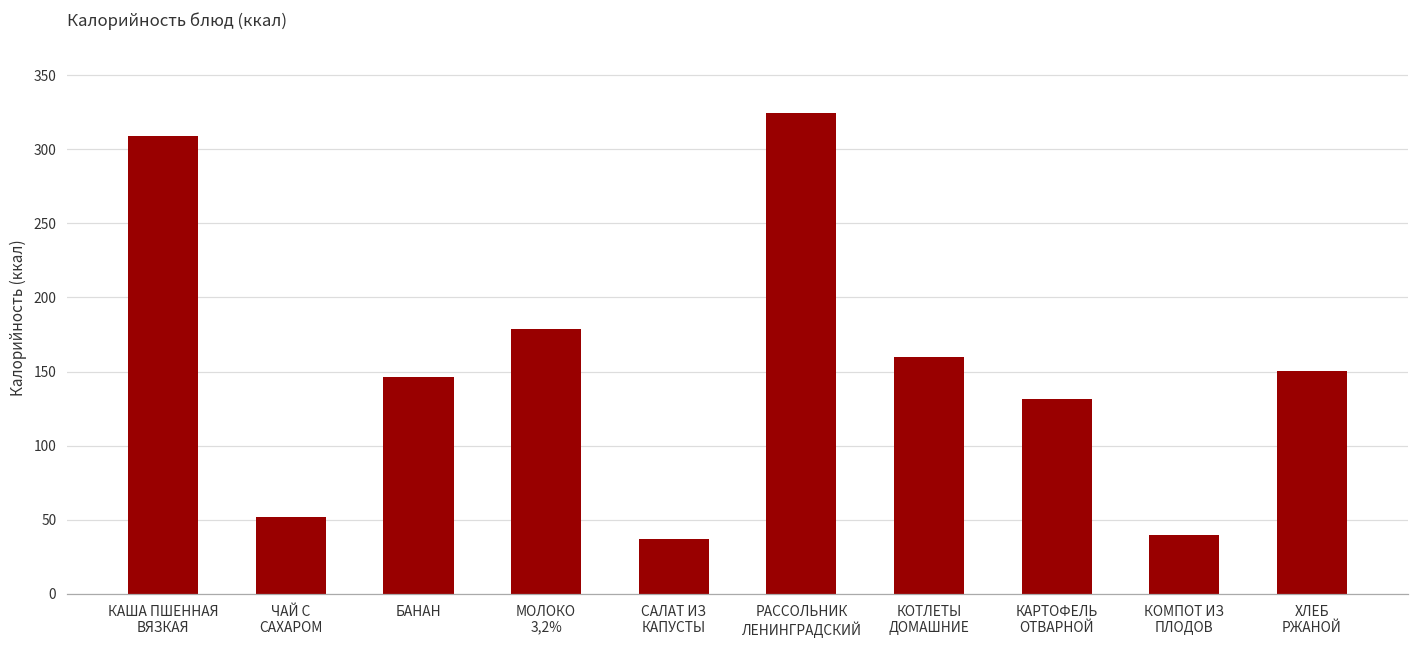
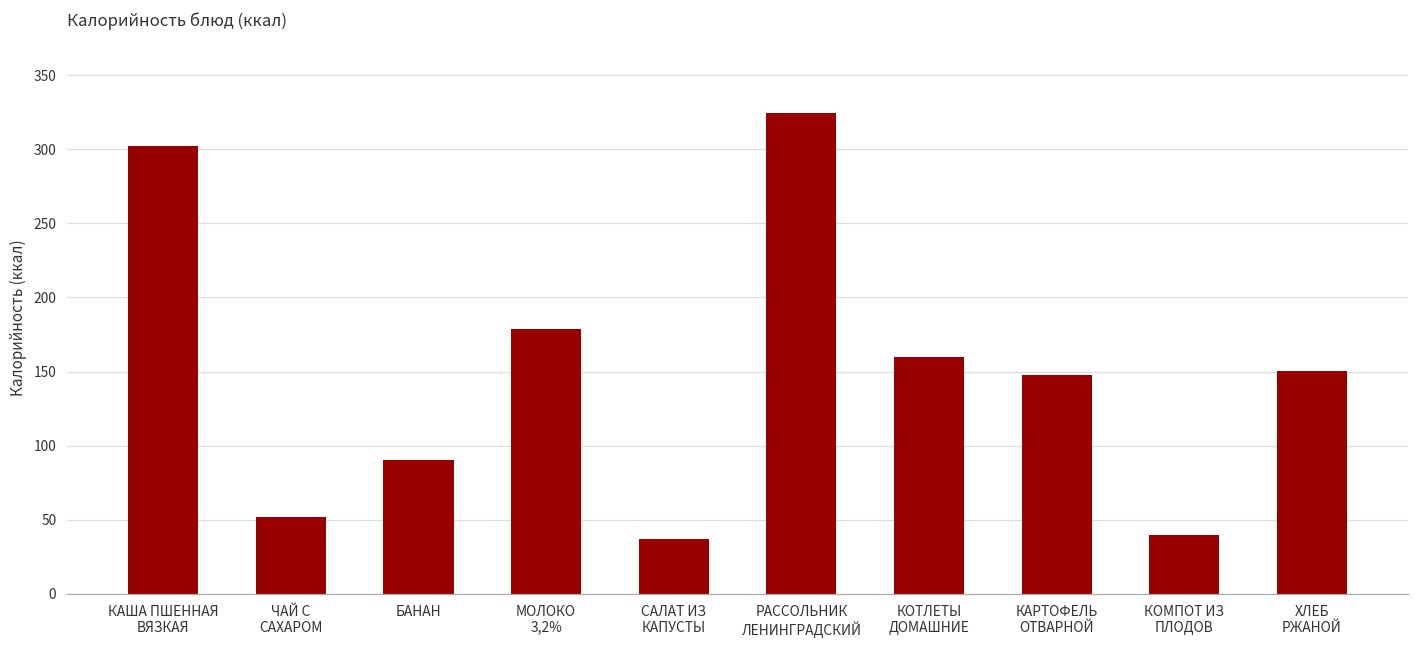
КАША ПШЕННАЯ ВЯЗКАЯ: 309 -> 302
БАНАН: 146 -> 91
КАРТОФЕЛЬ ОТВАРНОЙ: 131 -> 148
